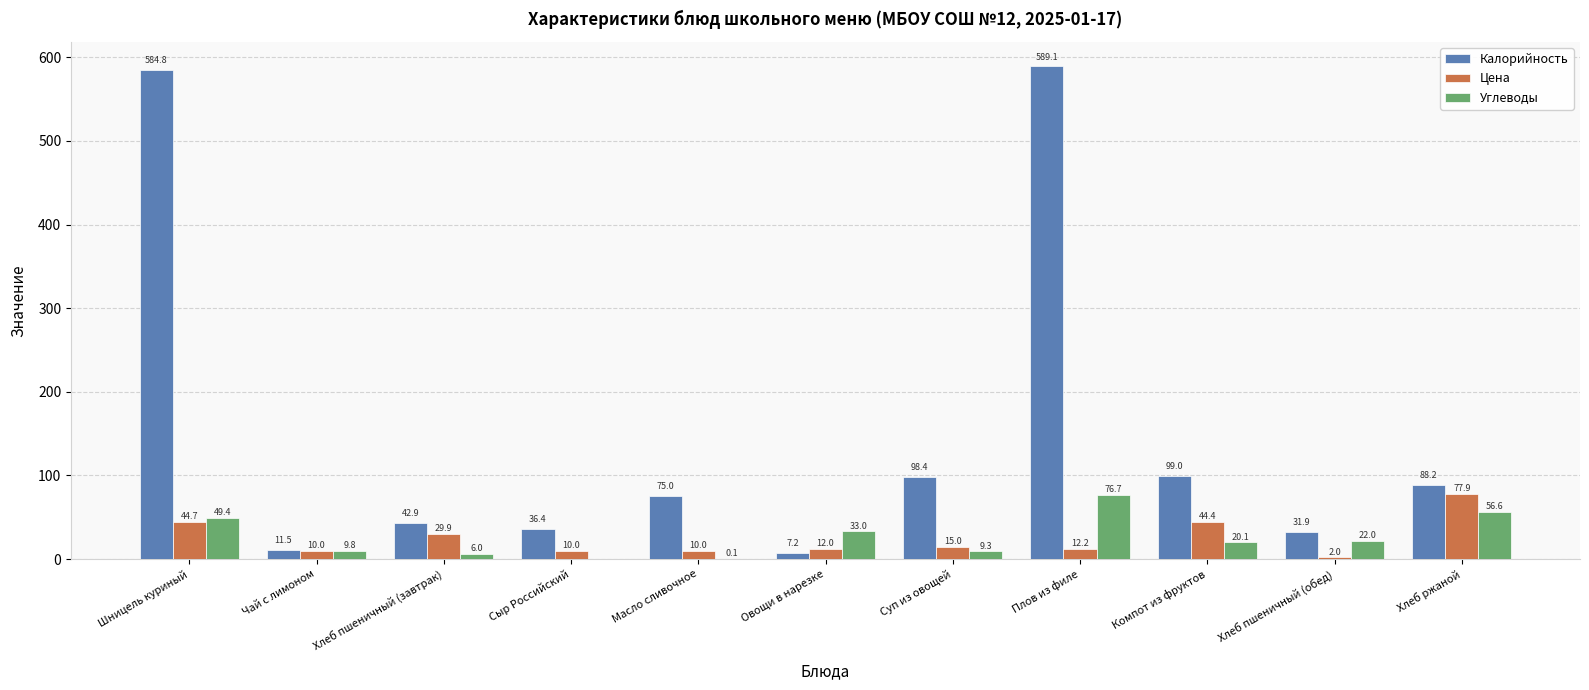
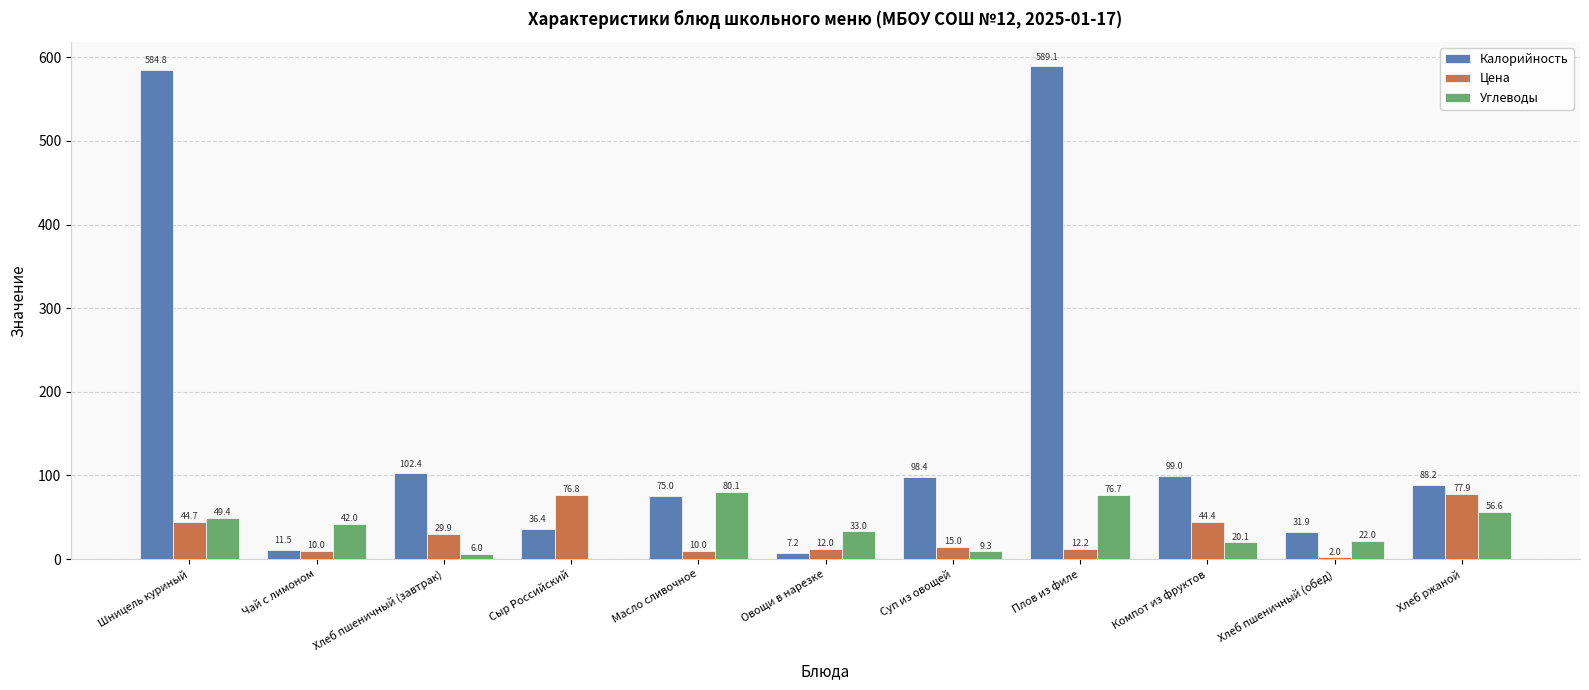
Углеводы, Чай с лимоном: 9.8 -> 42.0
Калорийность, Хлеб пшеничный (завтрак): 42.9 -> 102.4
Цена, Сыр Российский: 10.0 -> 76.8
Углеводы, Масло сливочное: 0.1 -> 80.1
